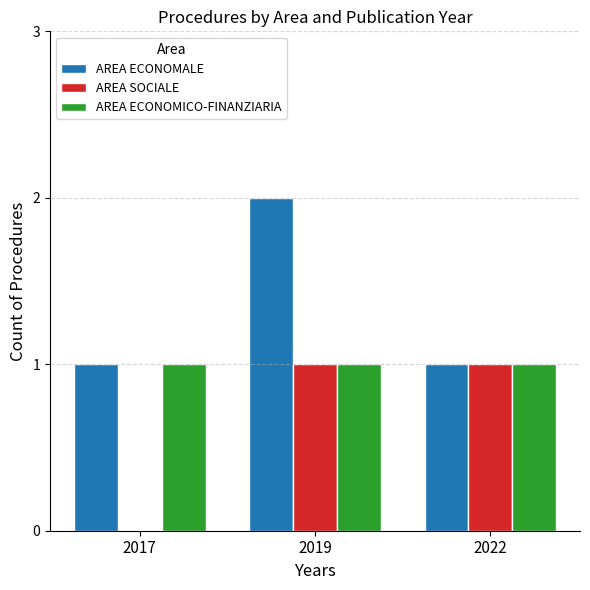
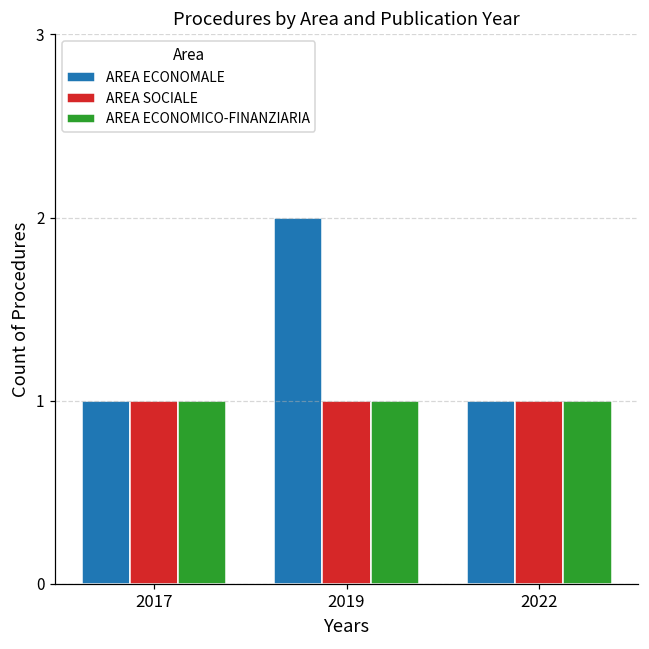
AREA SOCIALE, 2017: 0 -> 1
